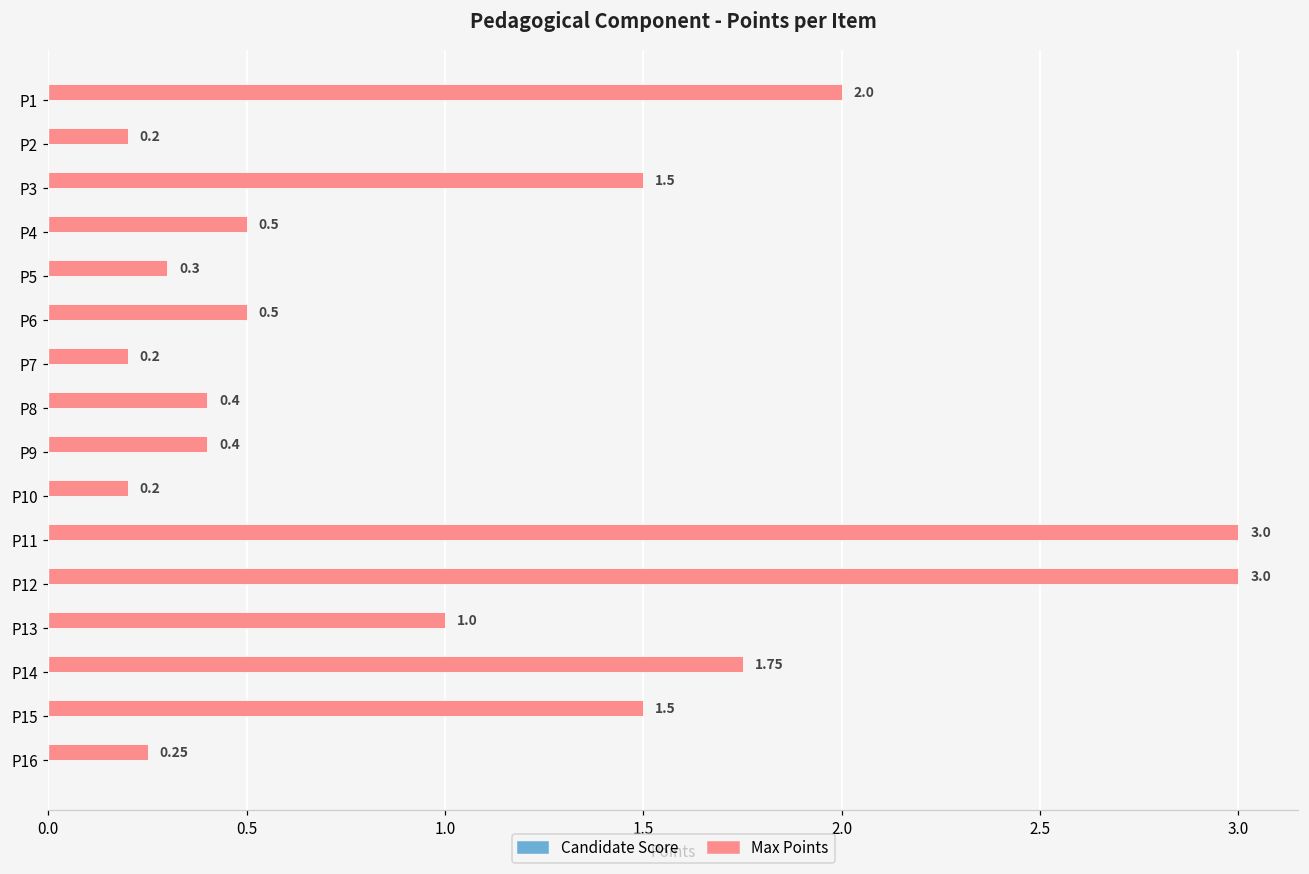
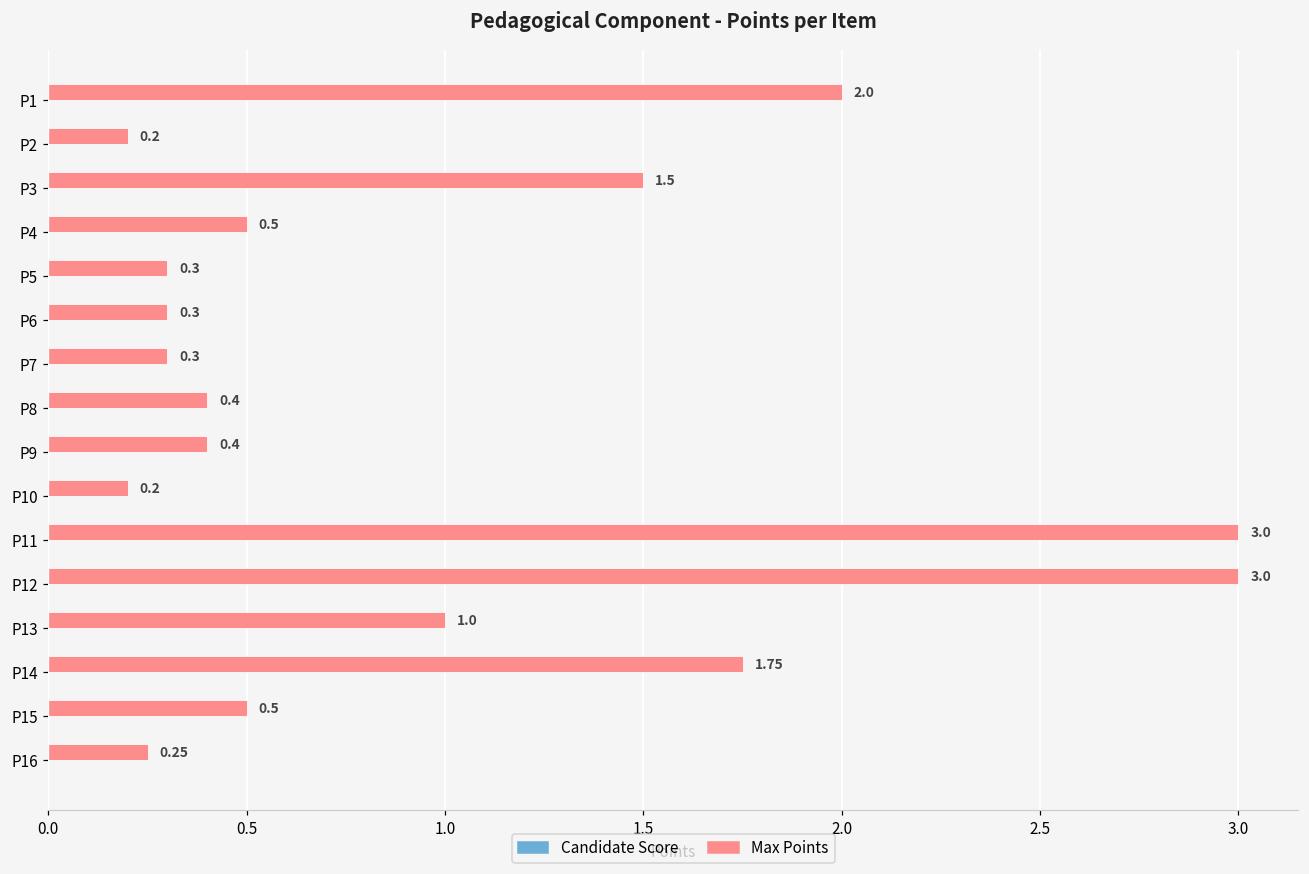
Max Points, P6: 0.5 -> 0.3
Max Points, P7: 0.2 -> 0.3
Max Points, P15: 1.5 -> 0.5
